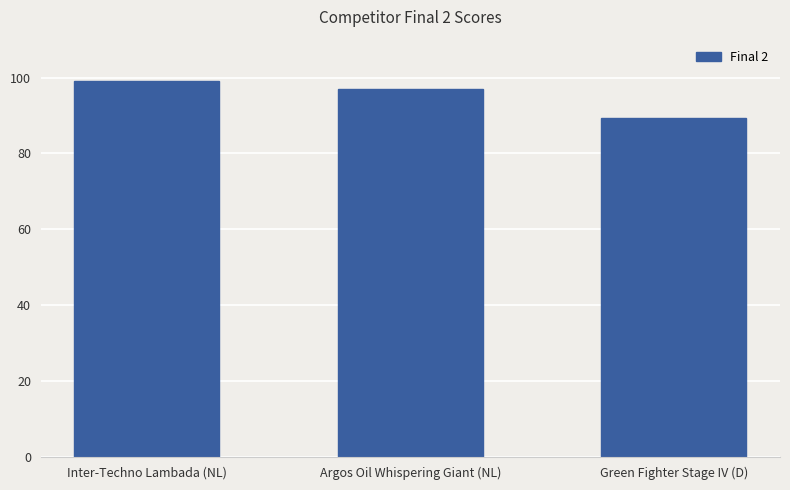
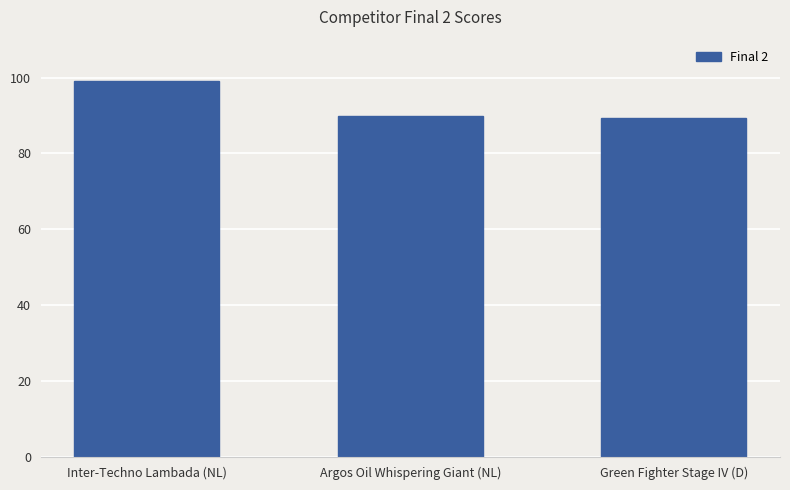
Argos Oil Whispering Giant (NL): 97 -> 90
